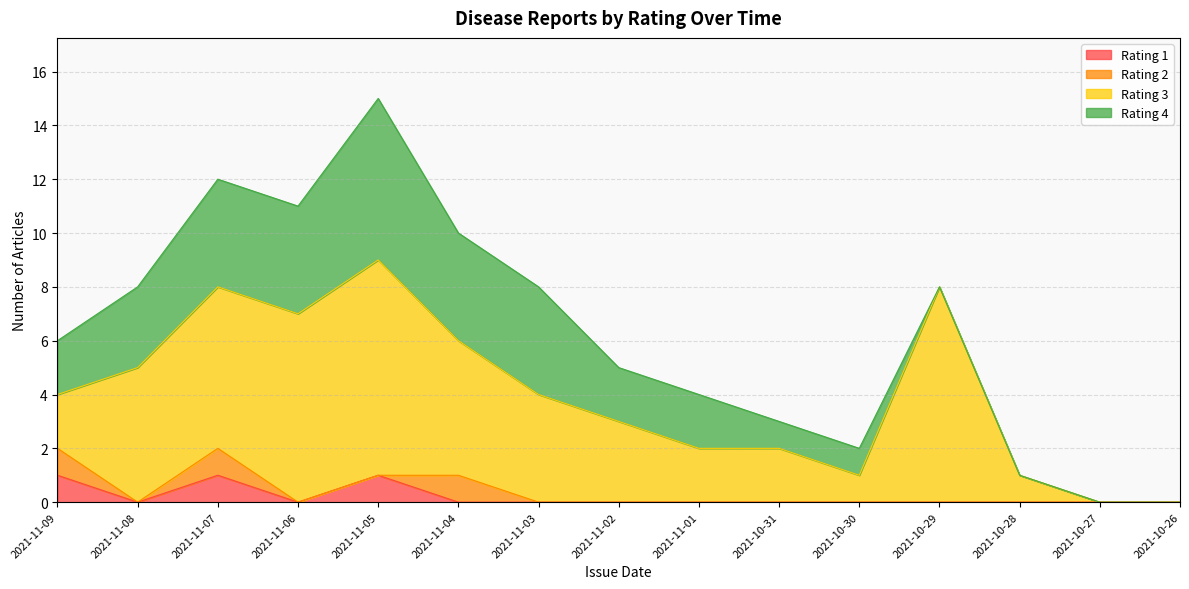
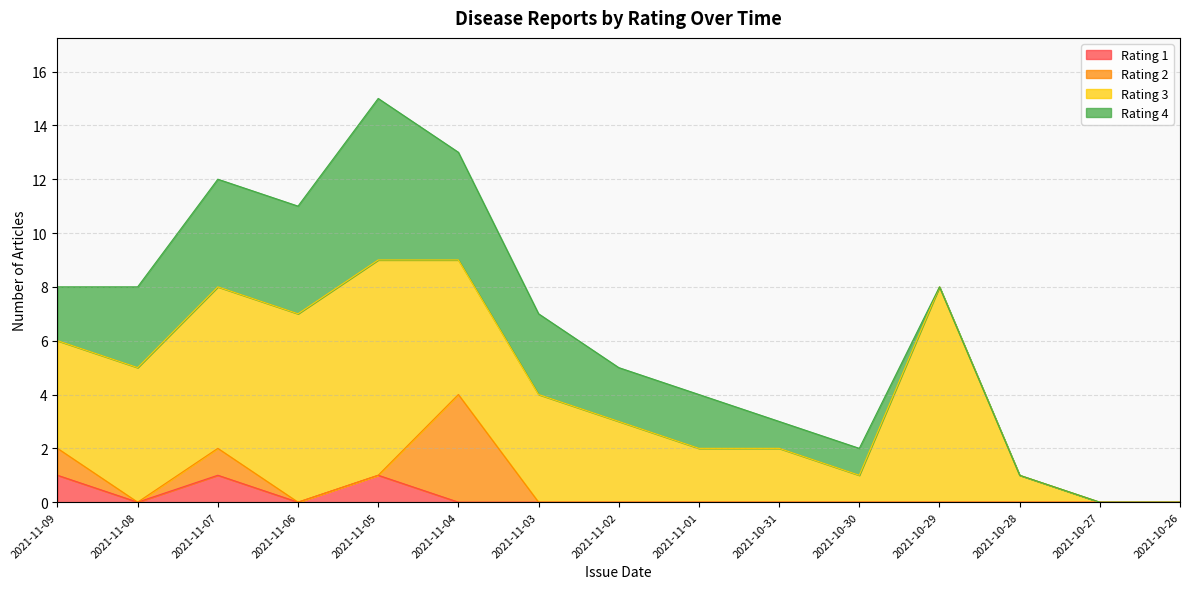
Rating 3, 2021-11-09: 2 -> 4
Rating 2, 2021-11-04: 1 -> 4
Rating 4, 2021-11-03: 4 -> 3
